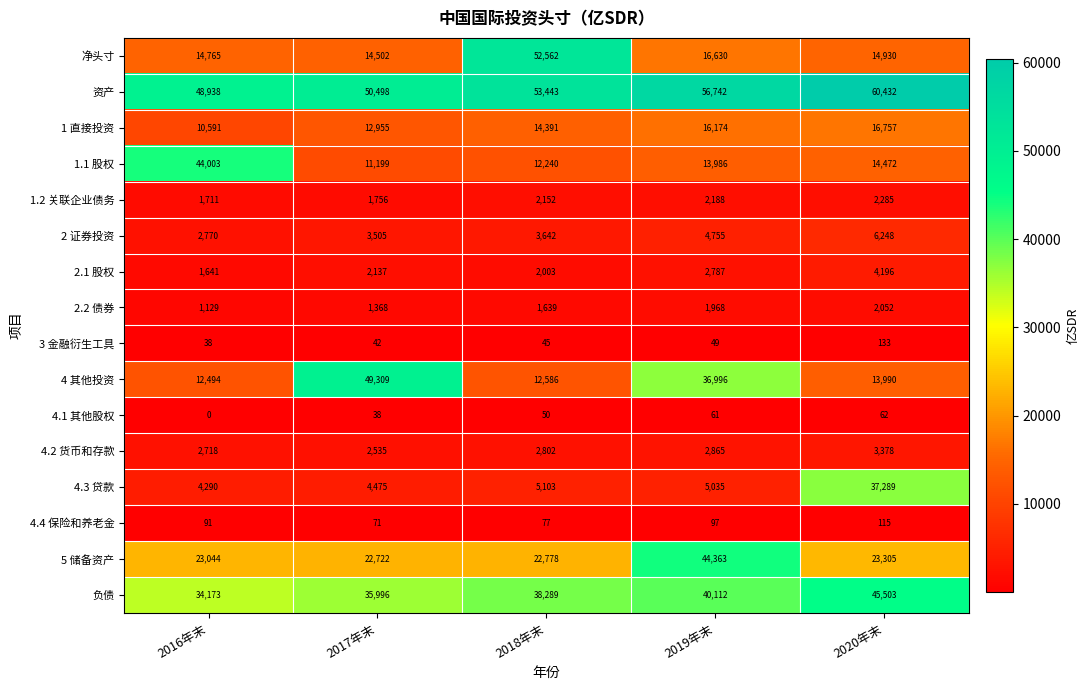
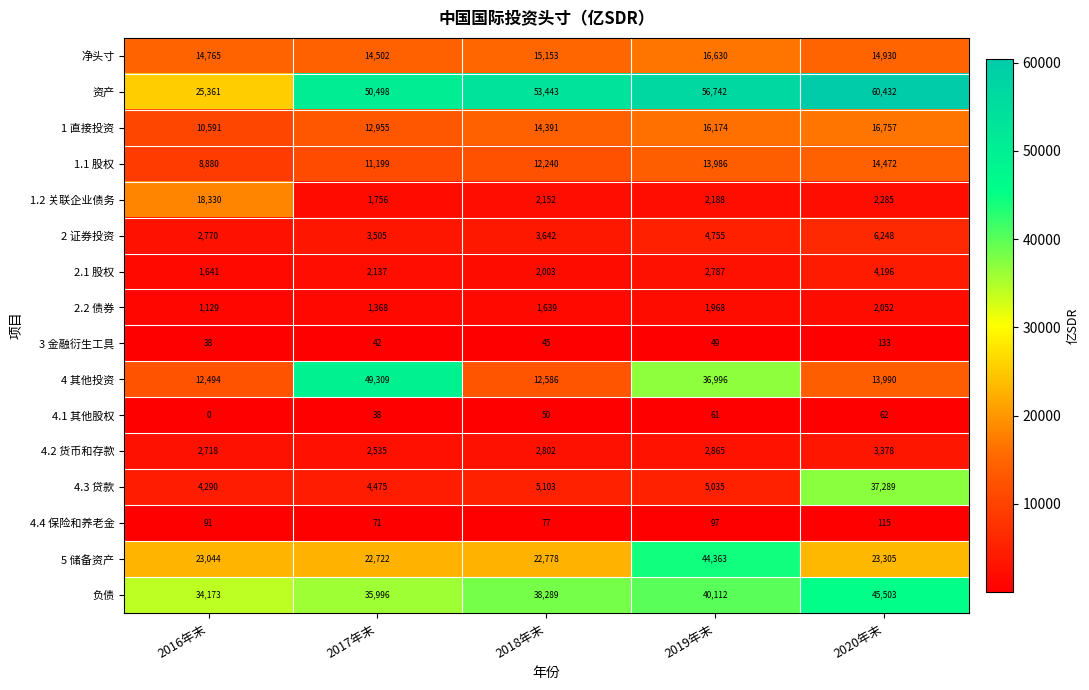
净头寸, 2018年末: 52,562 -> 15,153
资产, 2016年末: 48,938 -> 25,361
1.1 股权, 2016年末: 44,003 -> 8,880
1.2 关联企业债务, 2016年末: 1,711 -> 18,330
